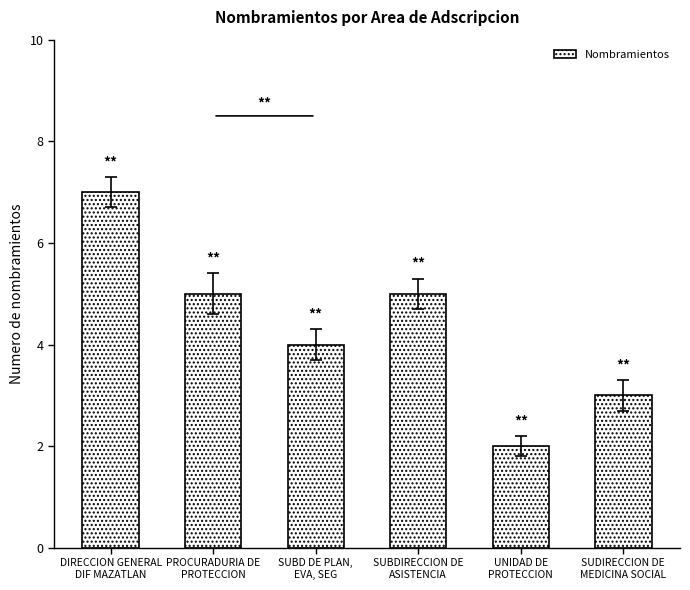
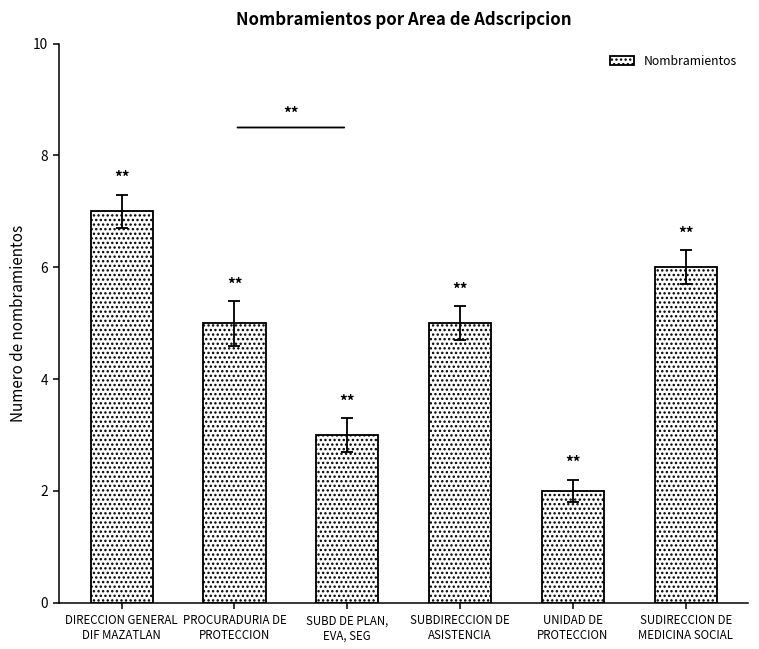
Nombramientos, SUBD DE PLAN, EVA, SEG: 4 -> 3
Nombramientos, SUDIRECCION DE MEDICINA SOCIAL: 3 -> 6
